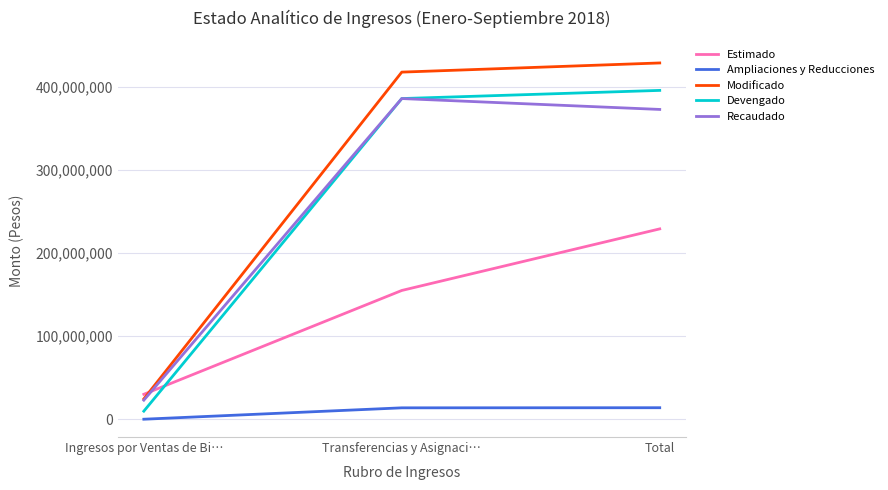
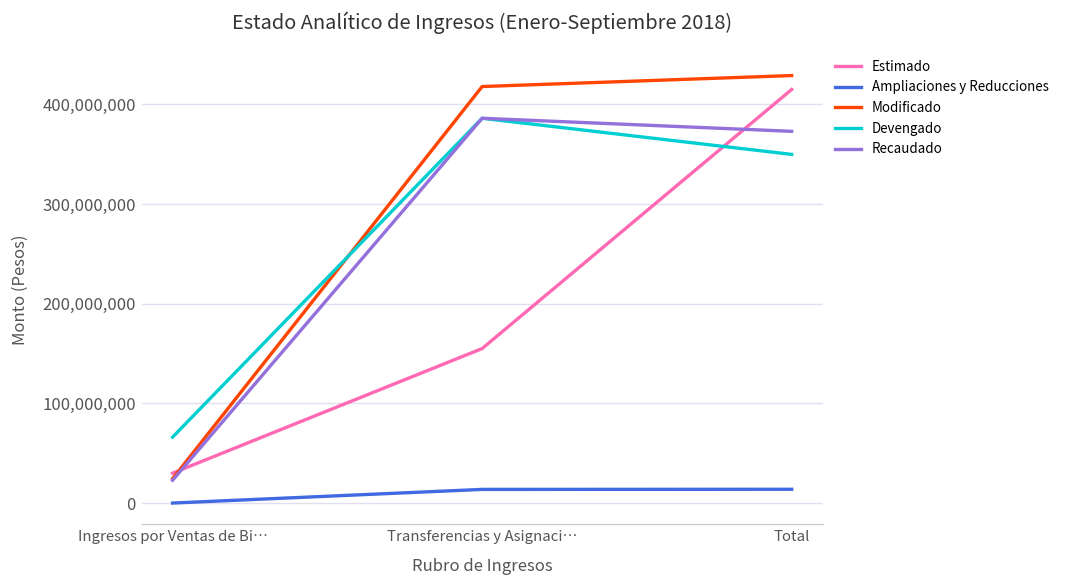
Devengado, Ingresos por Ventas de Bi…: 10,000,000 -> 70,000,000
Estimado, Total: 230,000,000 -> 410,000,000
Devengado, Total: 400,000,000 -> 350,000,000
